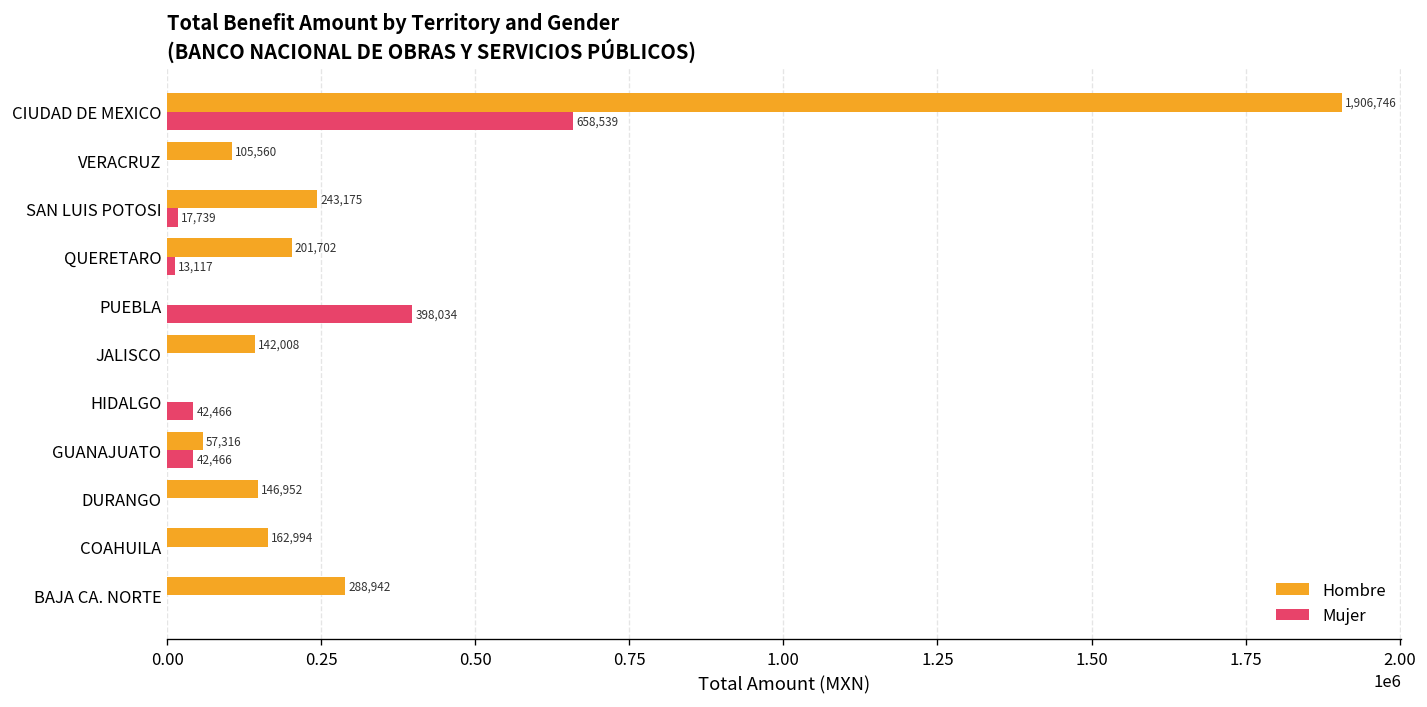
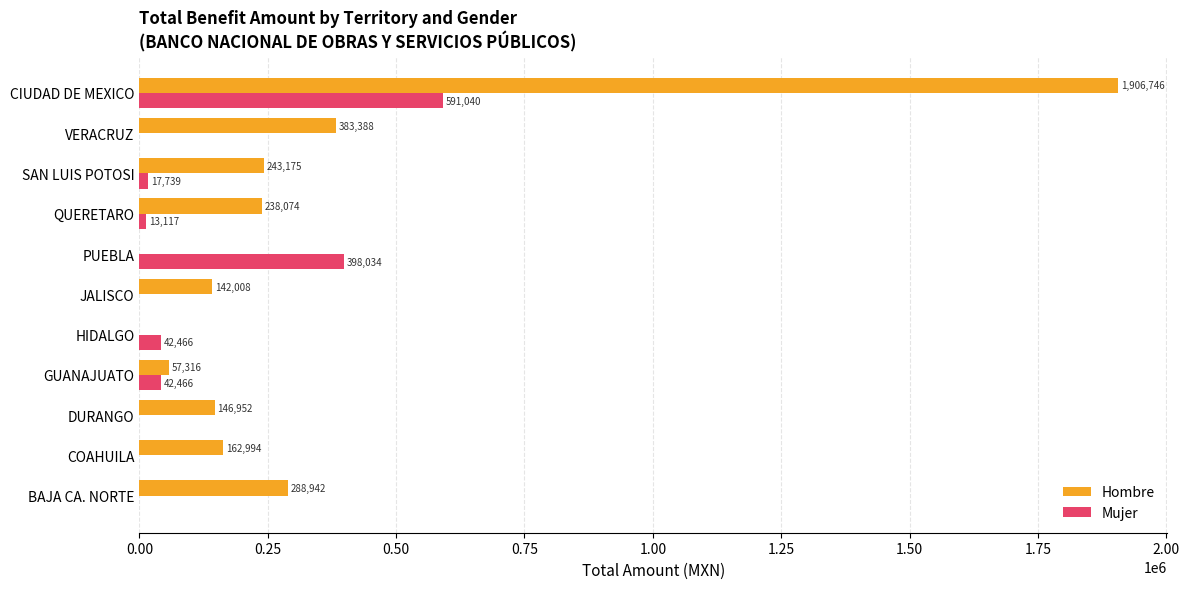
Mujer, CIUDAD DE MEXICO: 658,539 -> 591,040
Hombre, VERACRUZ: 105,560 -> 383,388
Hombre, QUERETARO: 201,702 -> 238,074
